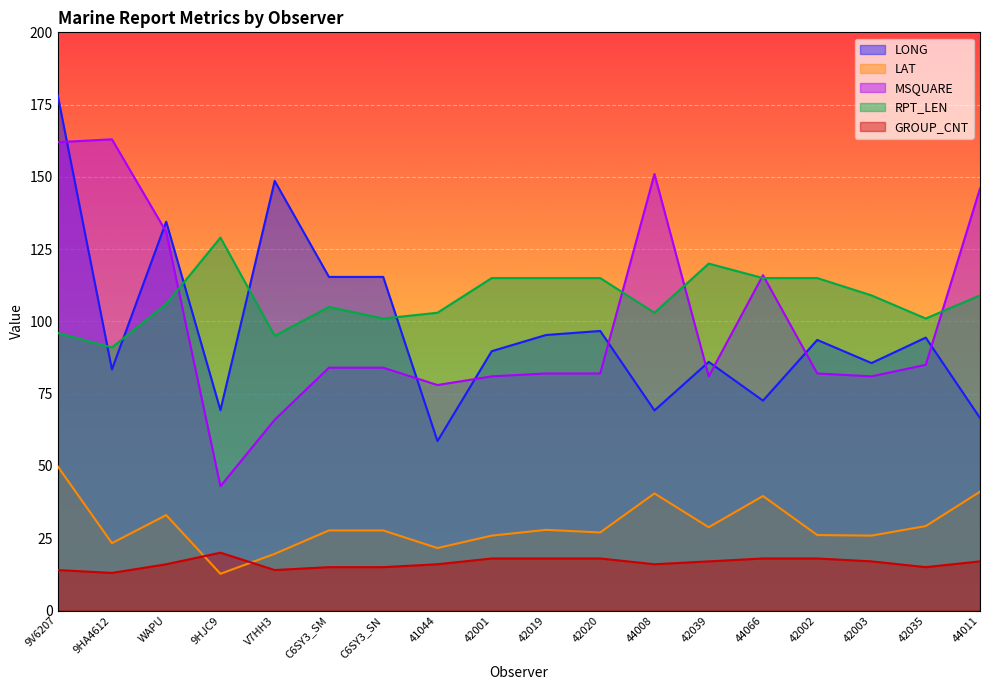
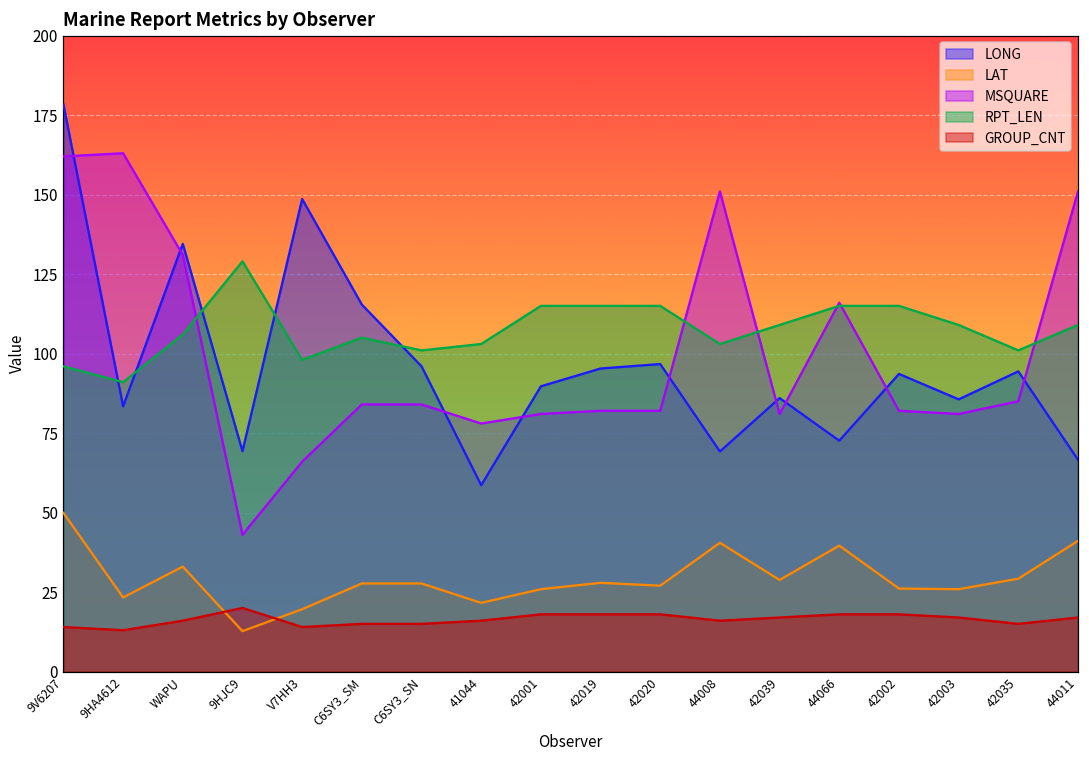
RPT_LEN, V7HH3: 95 -> 98
LONG, C6SY3_SN: 115 -> 96
RPT_LEN, 42039: 120 -> 109
MSQUARE, 44011: 146 -> 151
